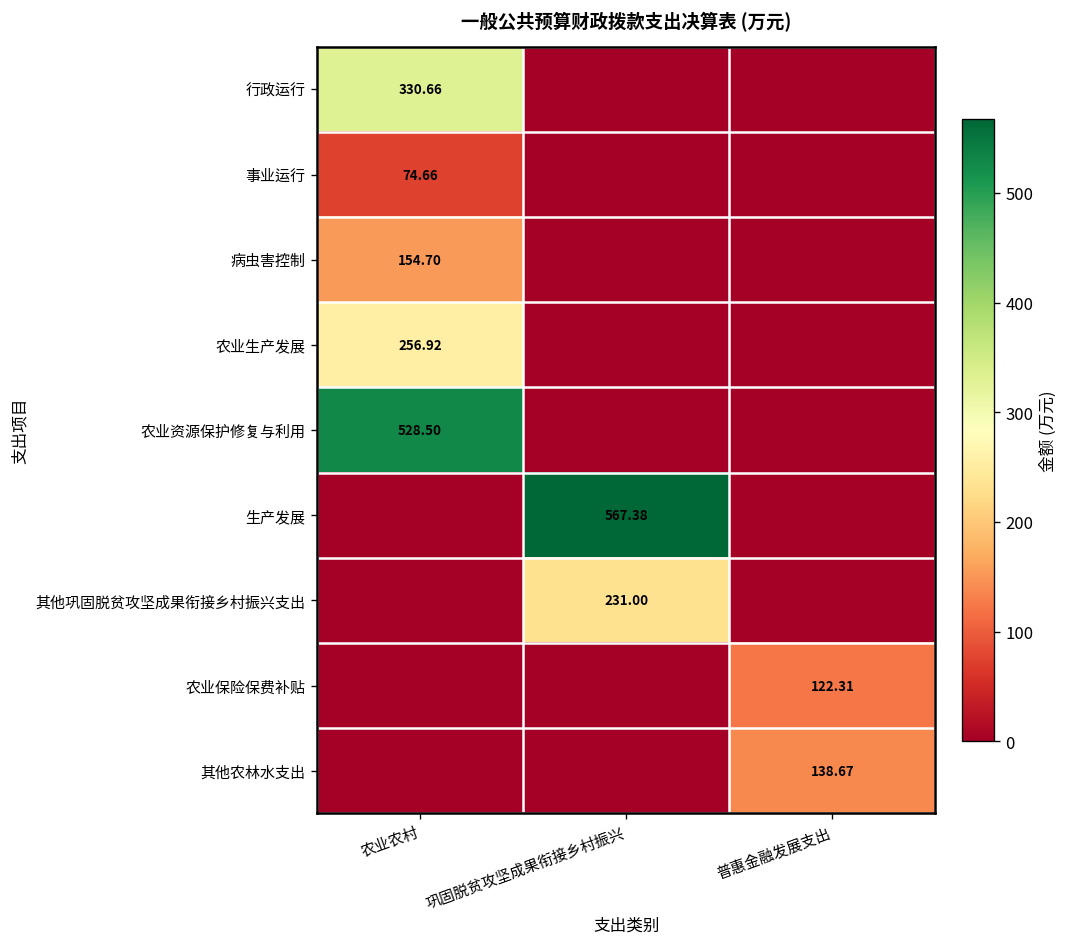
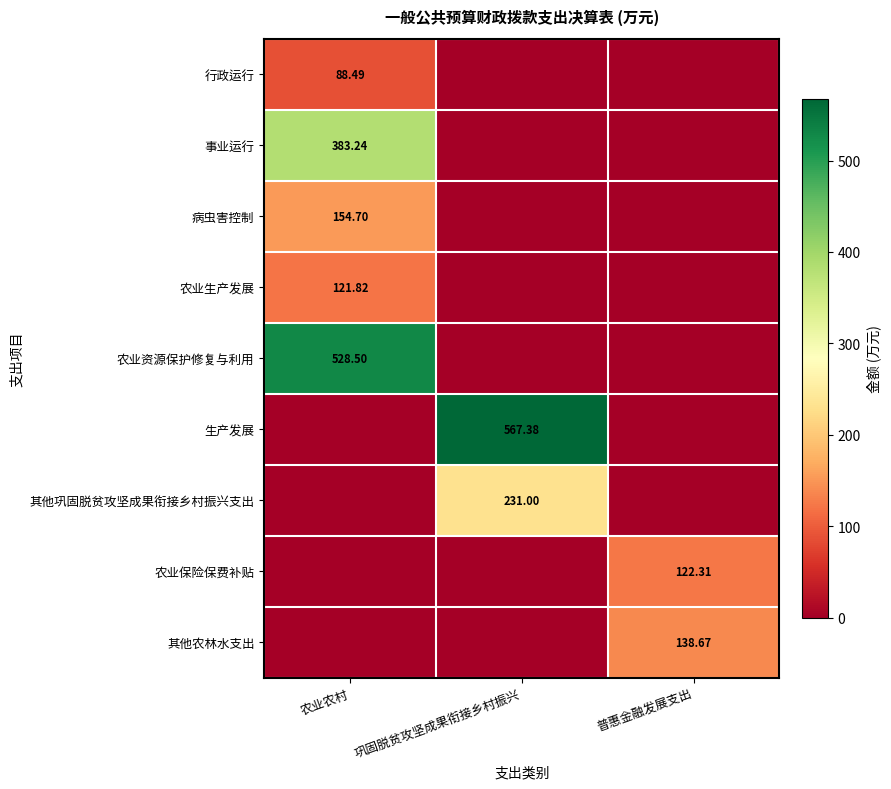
行政运行, 农业农村: 330.66 -> 88.49
事业运行, 农业农村: 74.66 -> 383.24
农业生产发展, 农业农村: 256.92 -> 121.82
